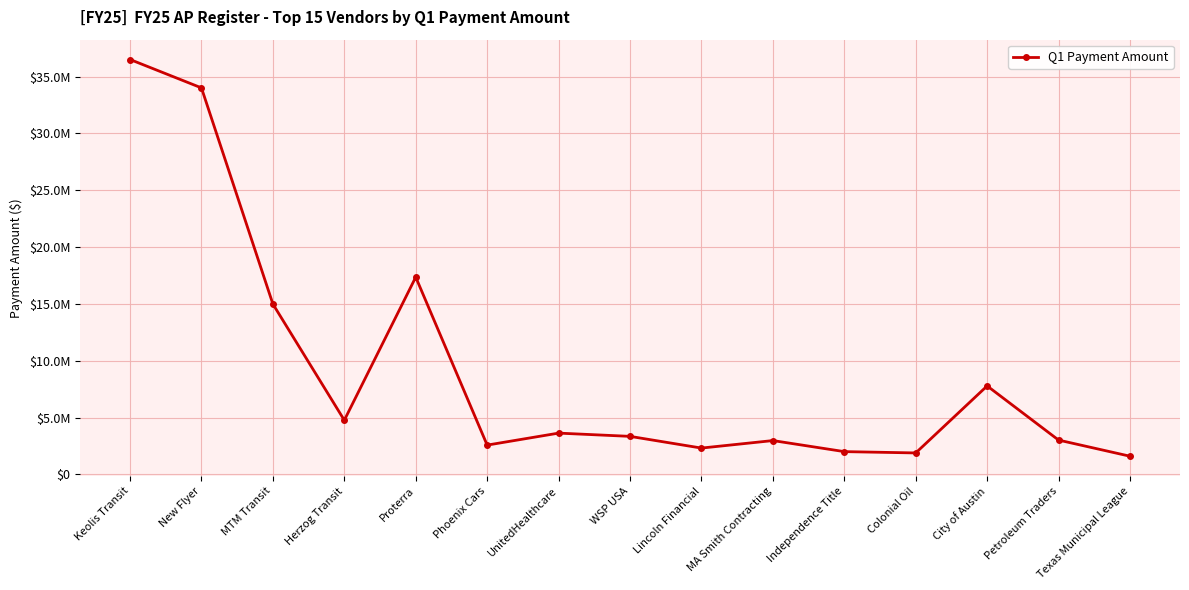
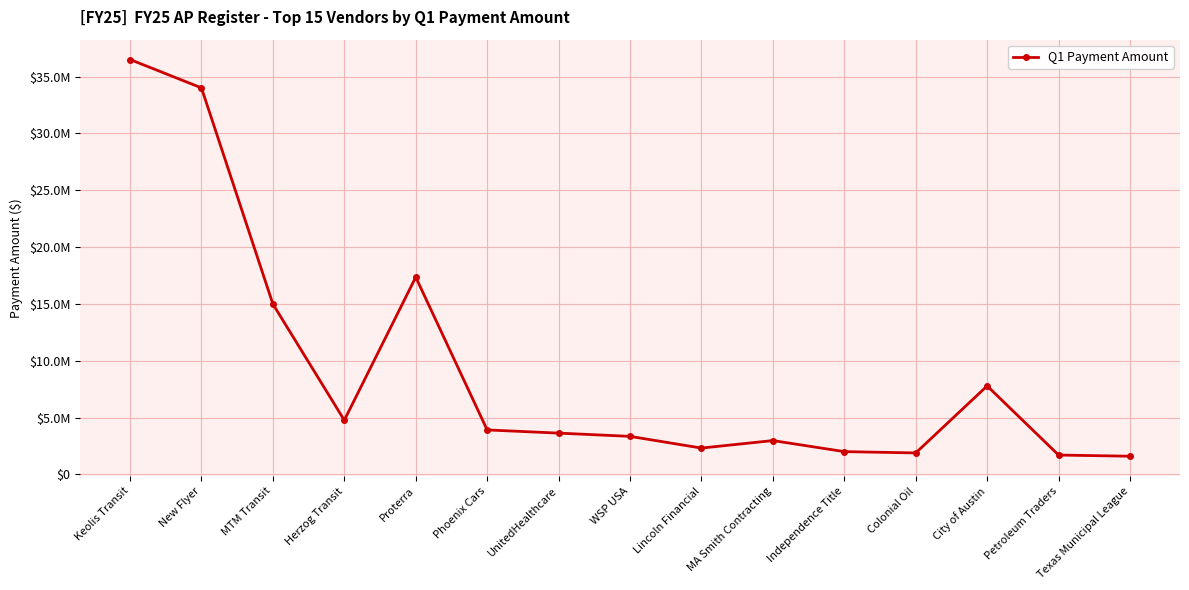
Phoenix Cars: $2600000 -> $3900000
Petroleum Traders: $3000000 -> $1700000
